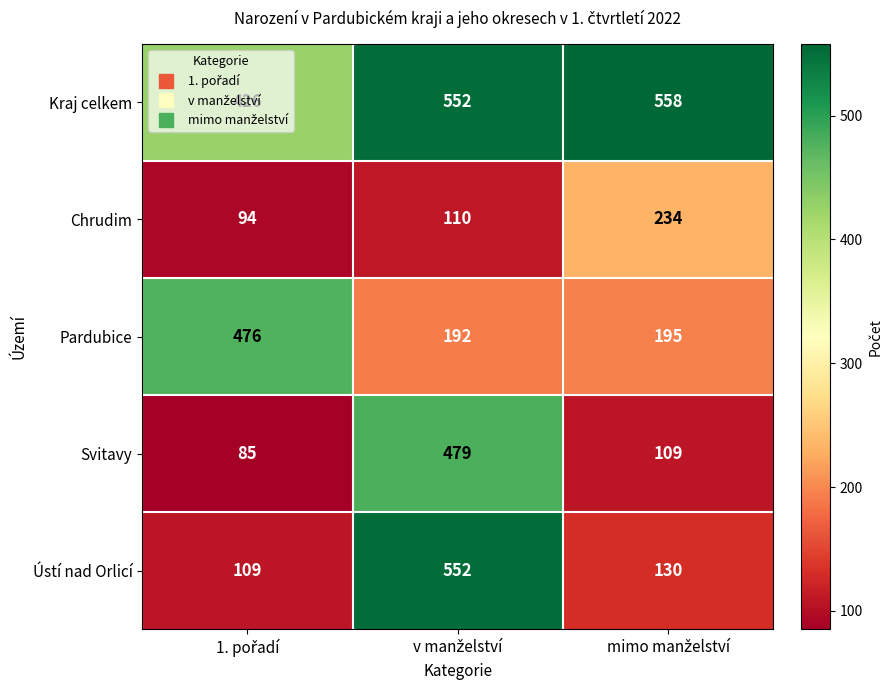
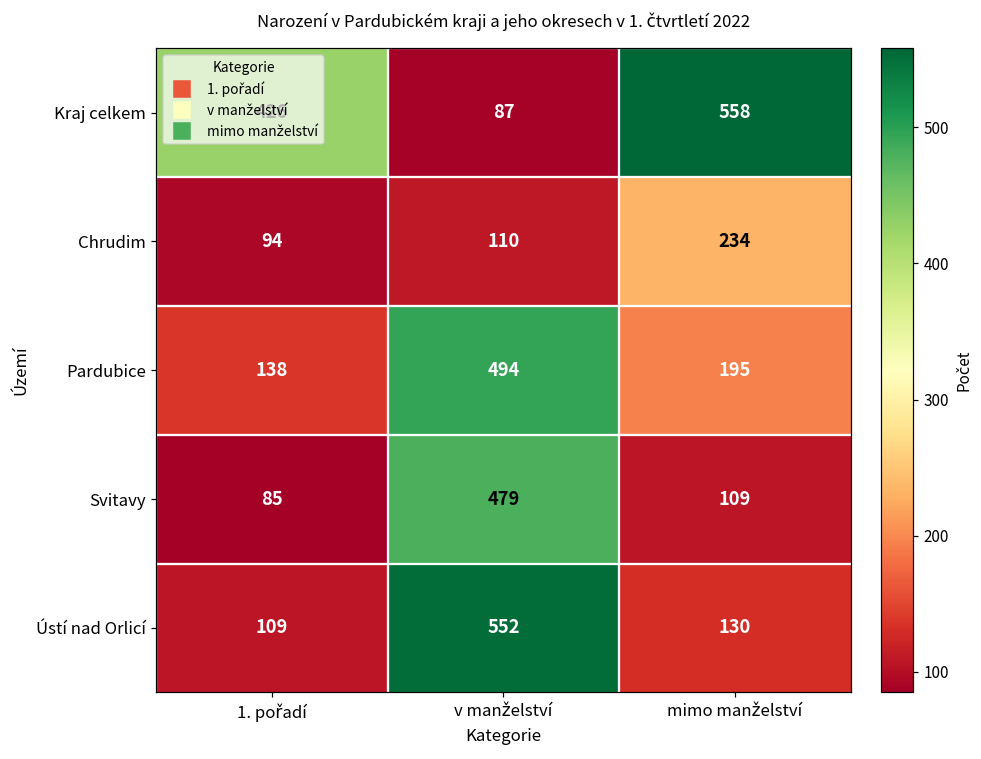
Kraj celkem, v manželství: 552 -> 87
Pardubice, 1. pořadí: 476 -> 138
Pardubice, v manželství: 192 -> 494
